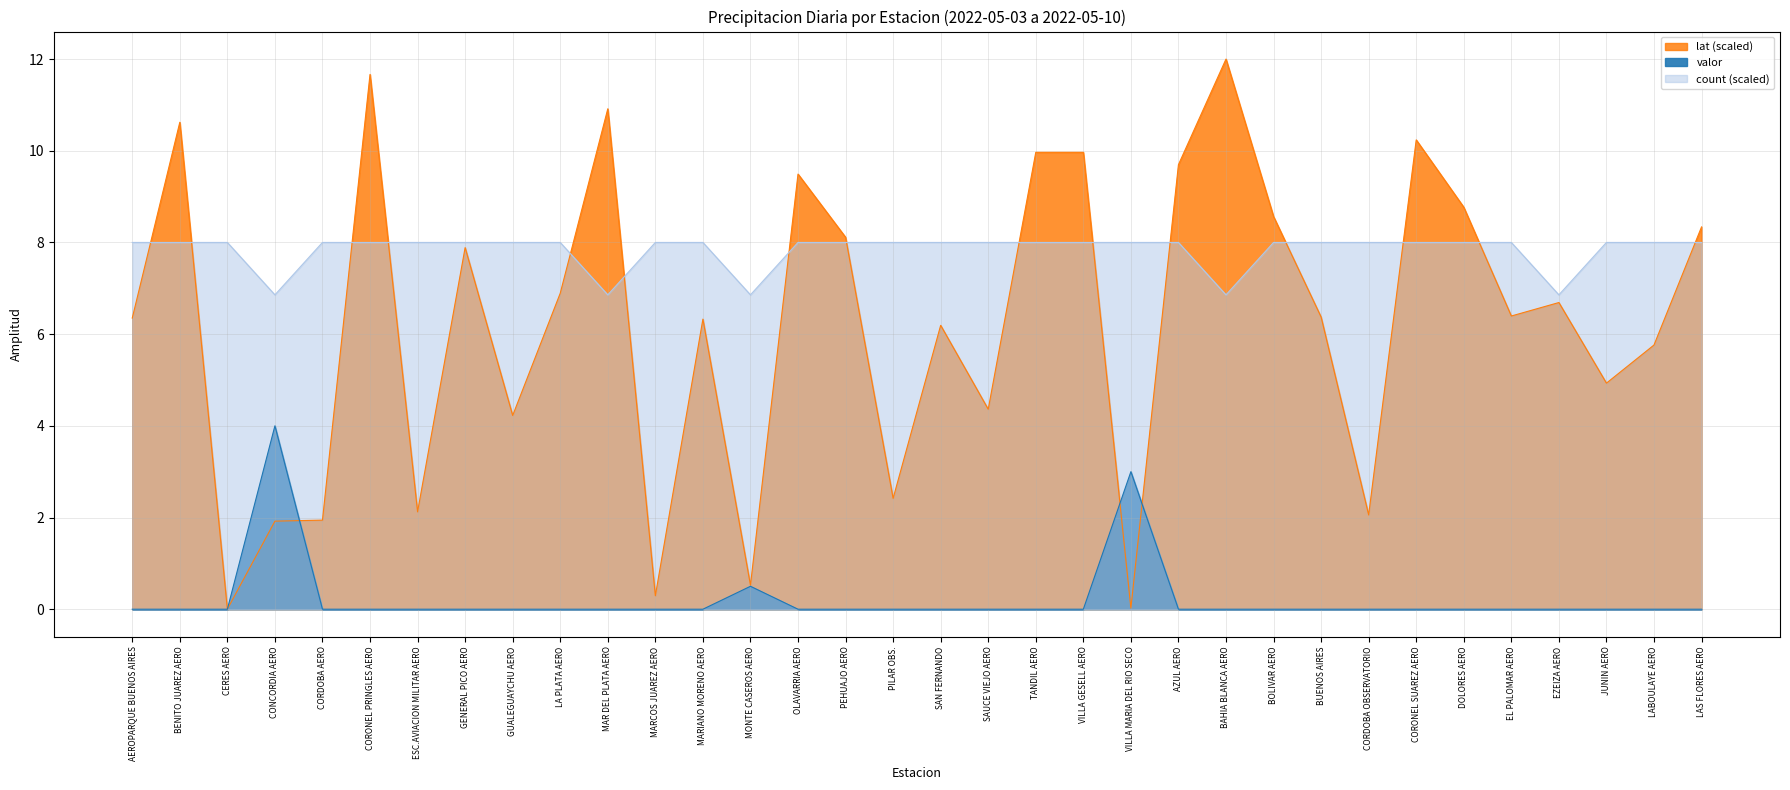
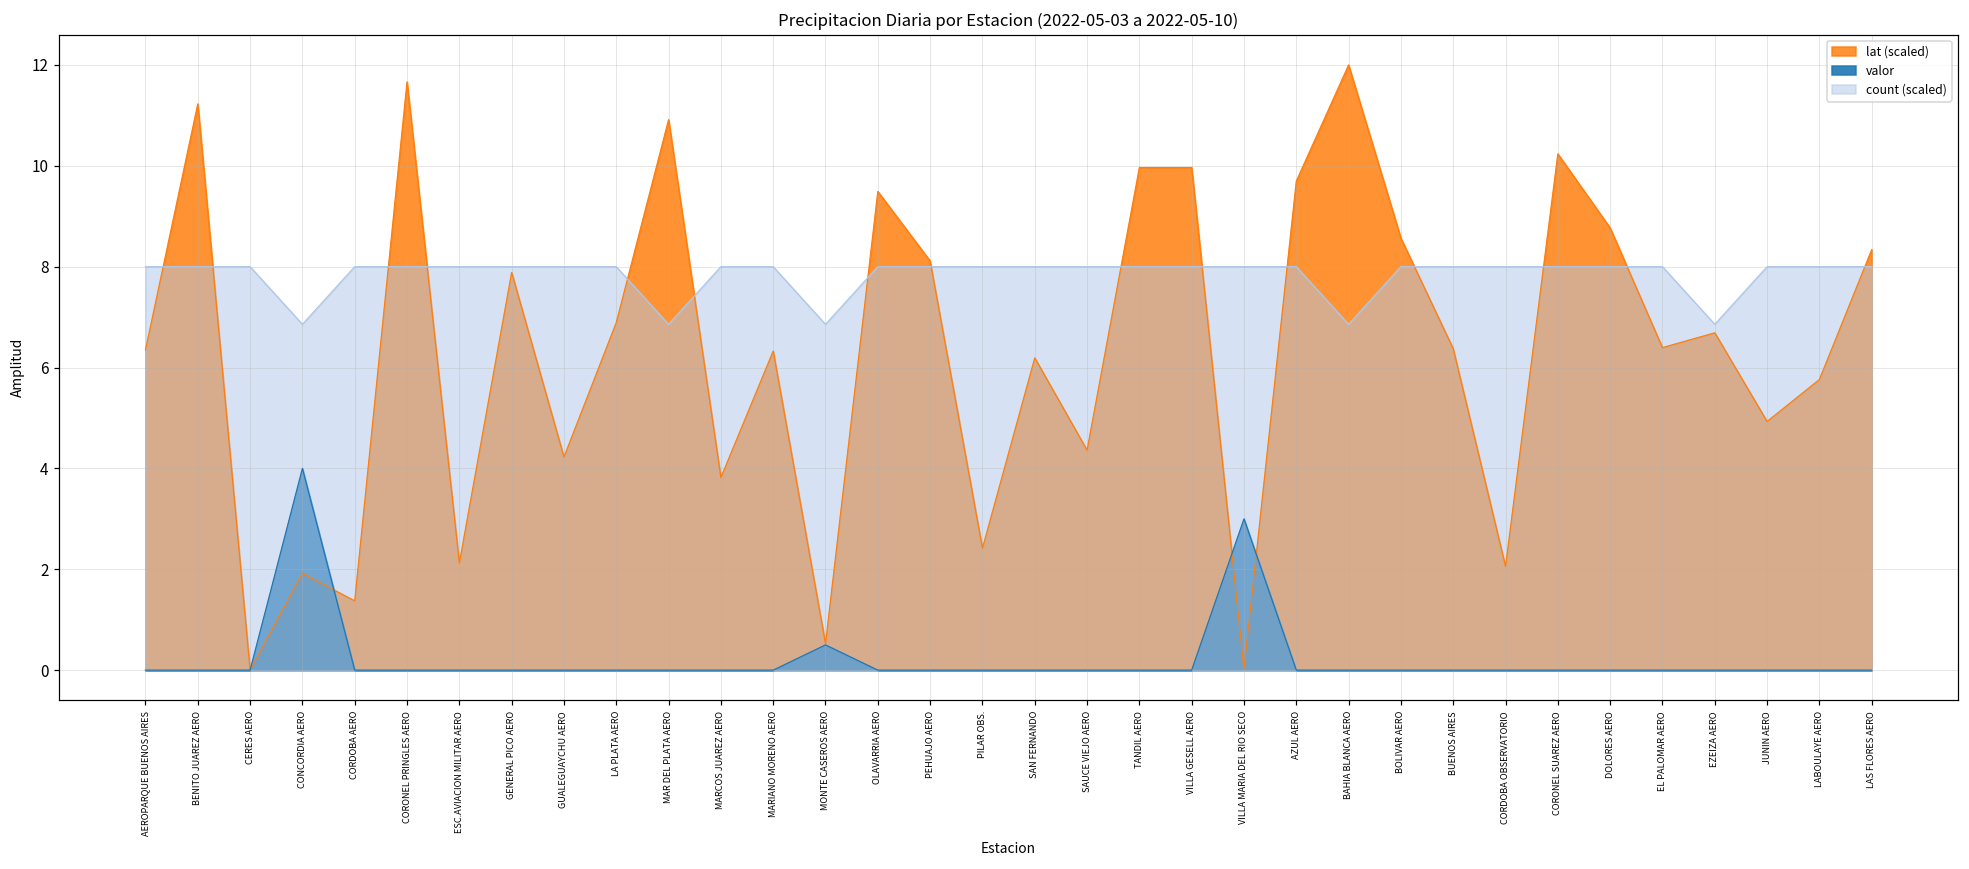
lat (scaled), BENITO JUAREZ AERO: 10.6 -> 11.2
lat (scaled), CORDOBA AERO: 1.9 -> 1.4
lat (scaled), MARCOS JUAREZ AERO: 0.3 -> 3.8
